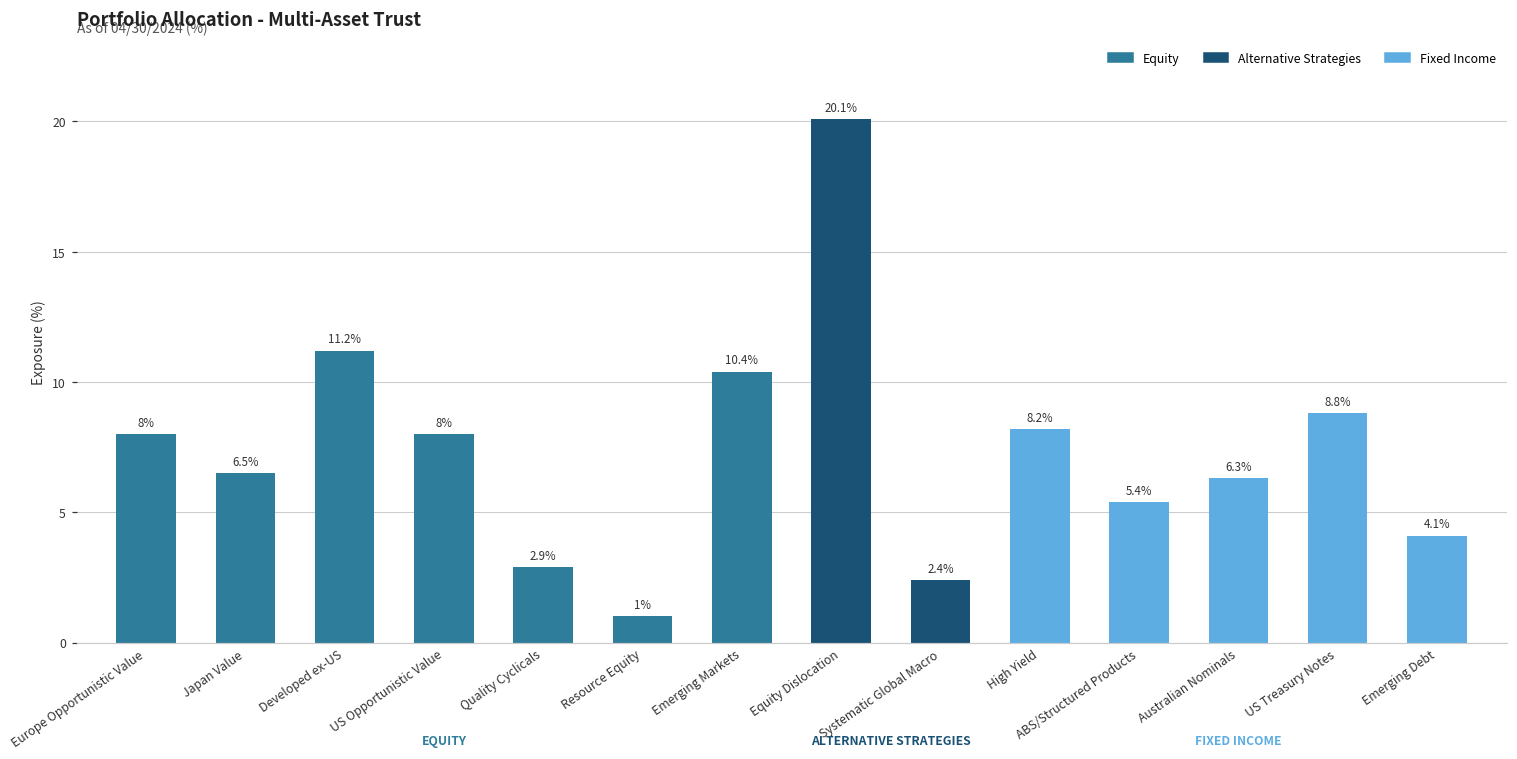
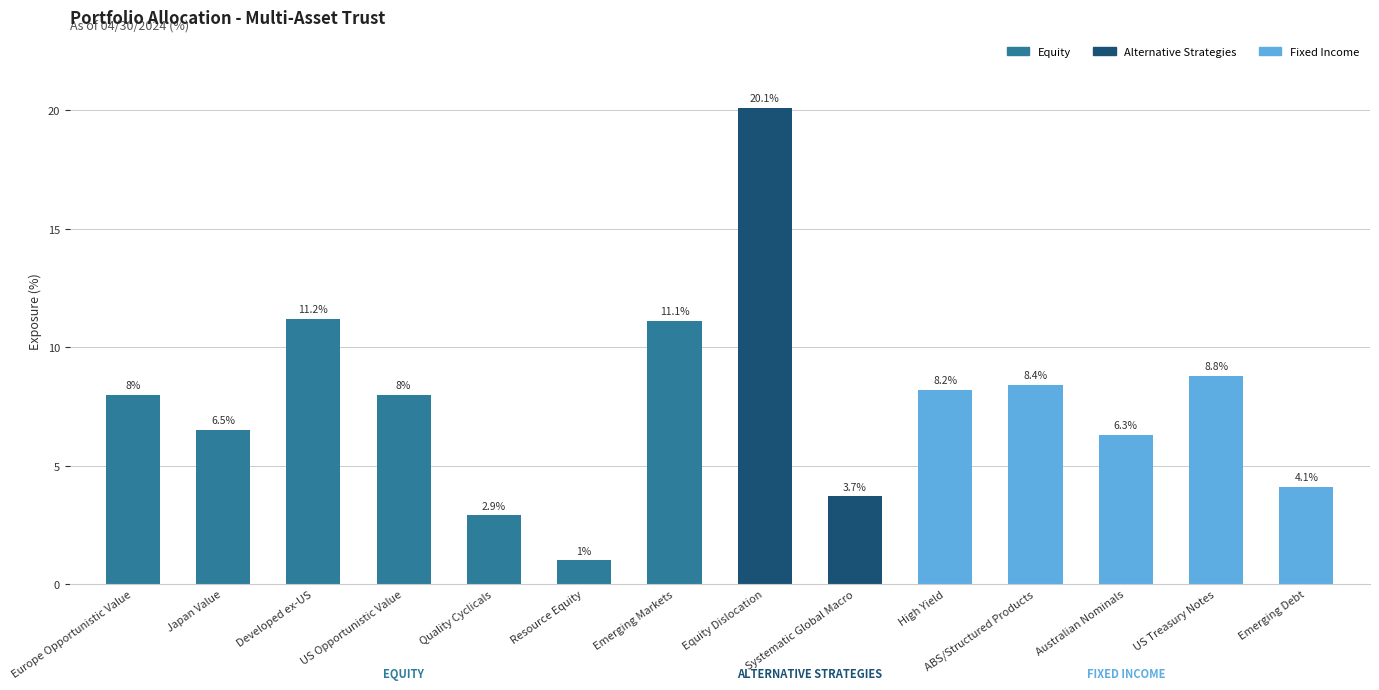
Emerging Markets: 10.4% -> 11.1%
Systematic Global Macro: 2.4% -> 3.7%
ABS/Structured Products: 5.4% -> 8.4%
